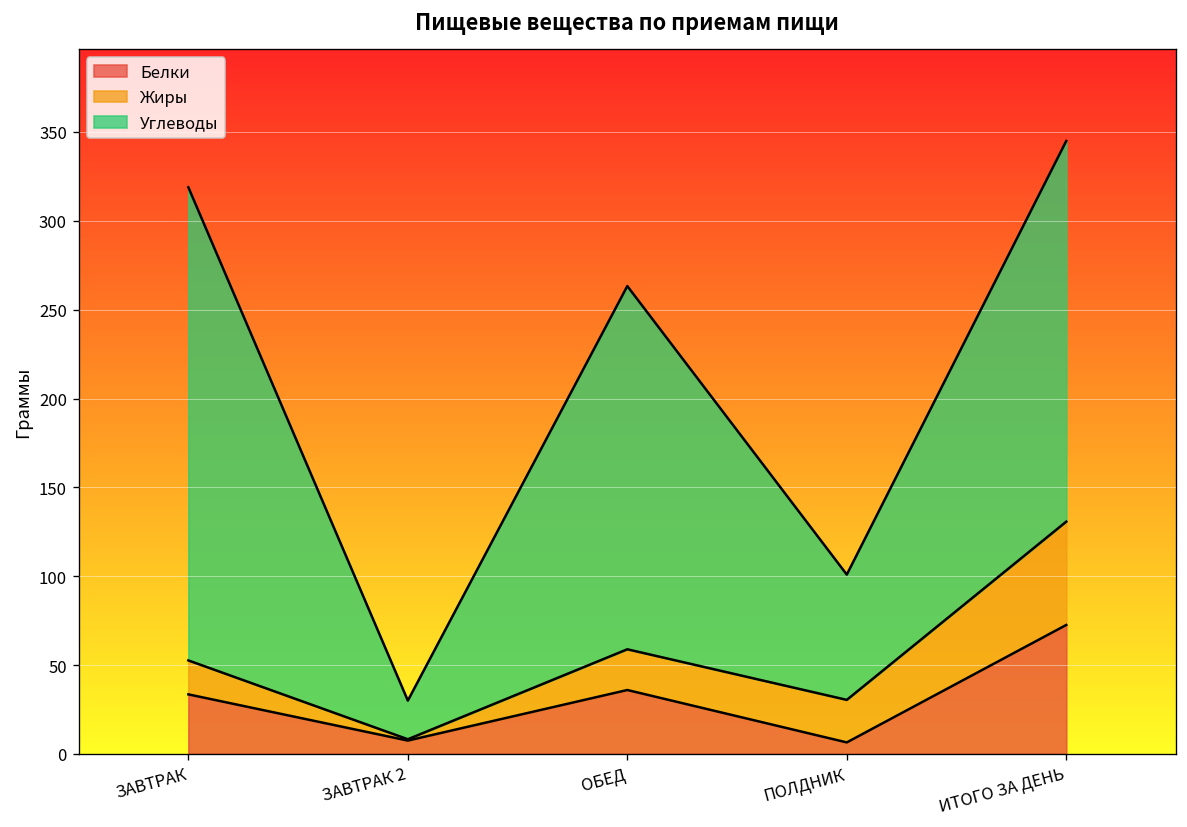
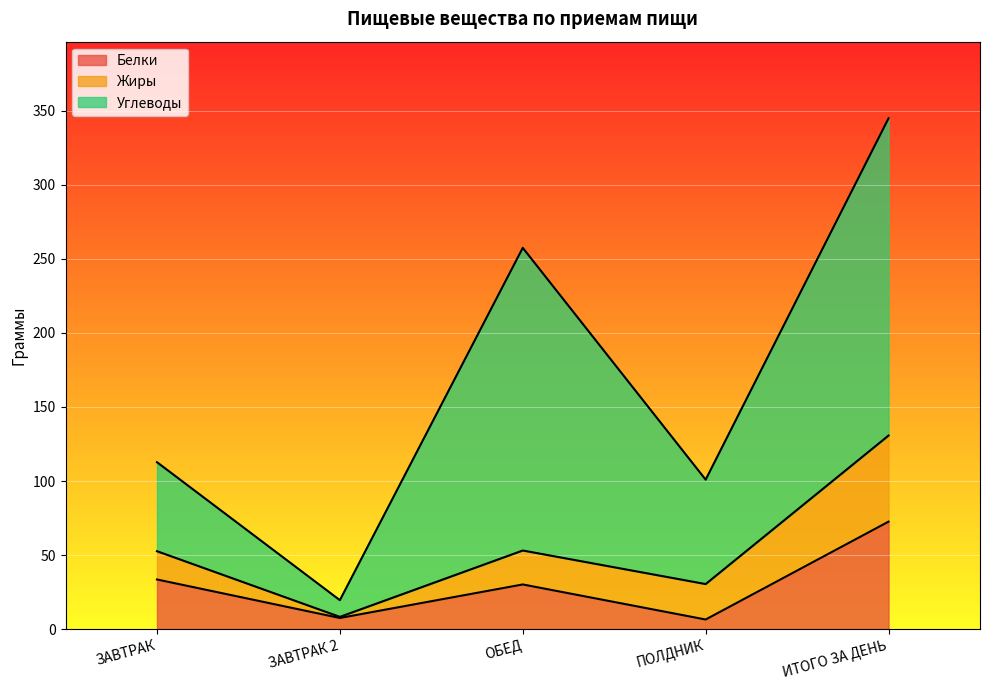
Углеводы, ЗАВТРАК: 266 -> 60
Углеводы, ЗАВТРАК 2: 22 -> 11
Белки, ОБЕД: 36 -> 30
